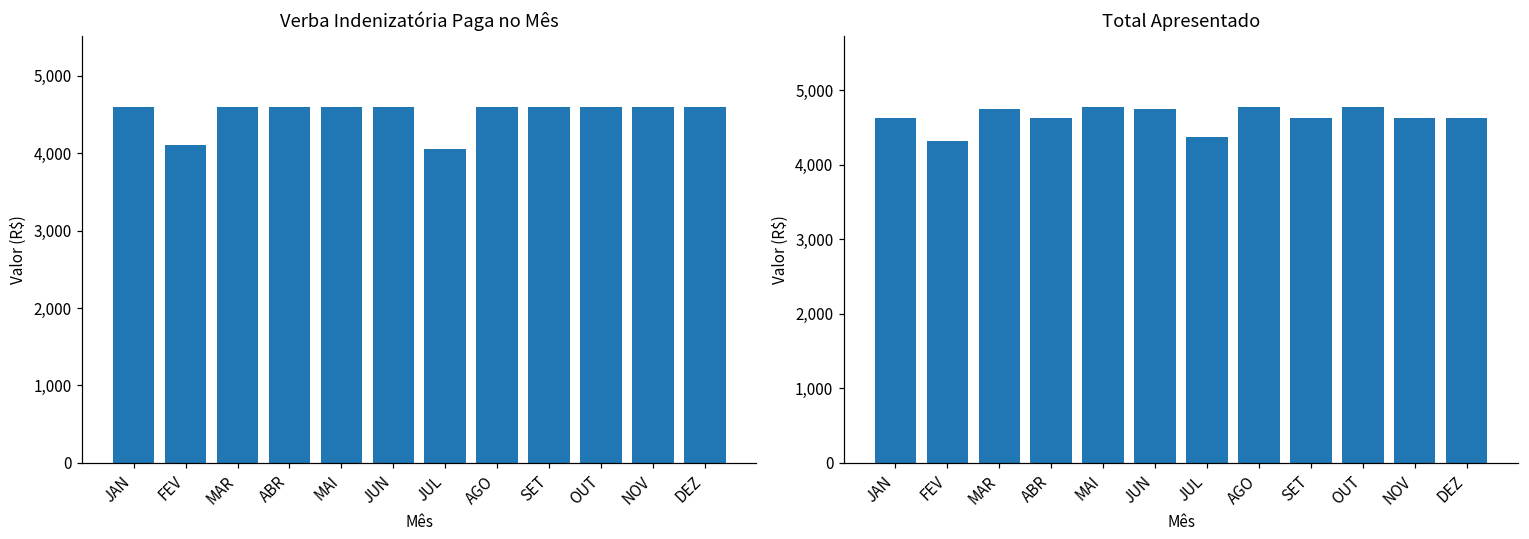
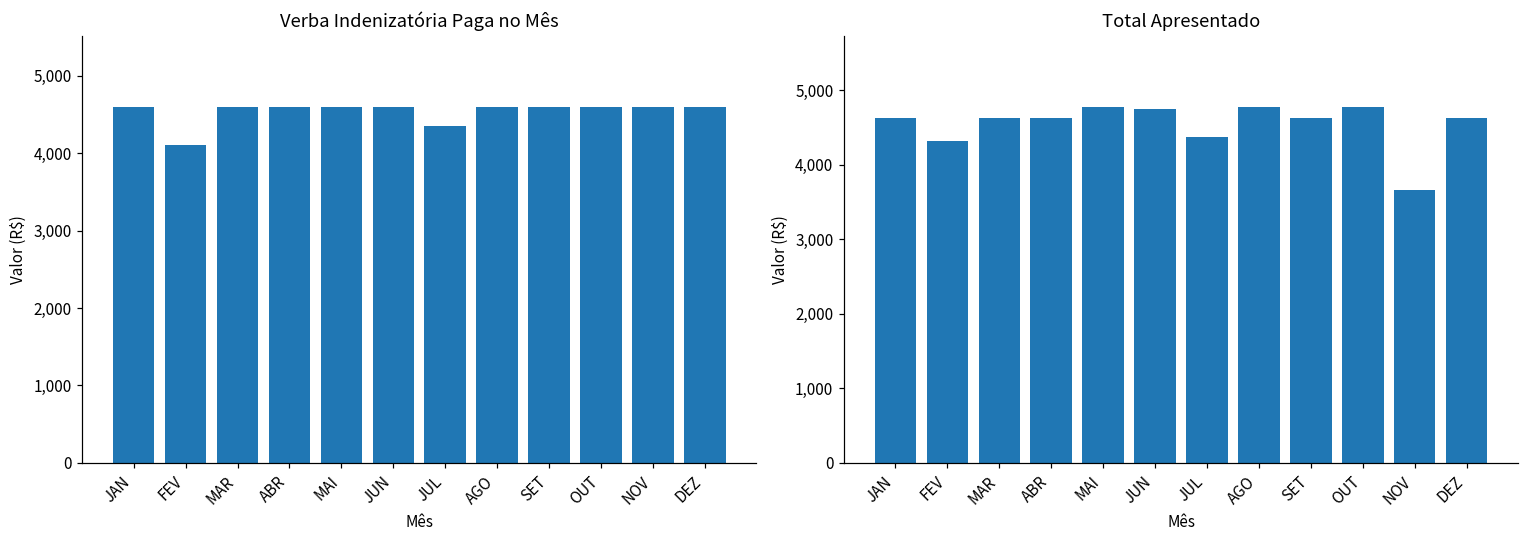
Verba Indenizatória Paga no Mês, JUL: 4,000 -> 4,400
Total Apresentado, MAR: 4,800 -> 4,600
Total Apresentado, NOV: 4,600 -> 3,700
